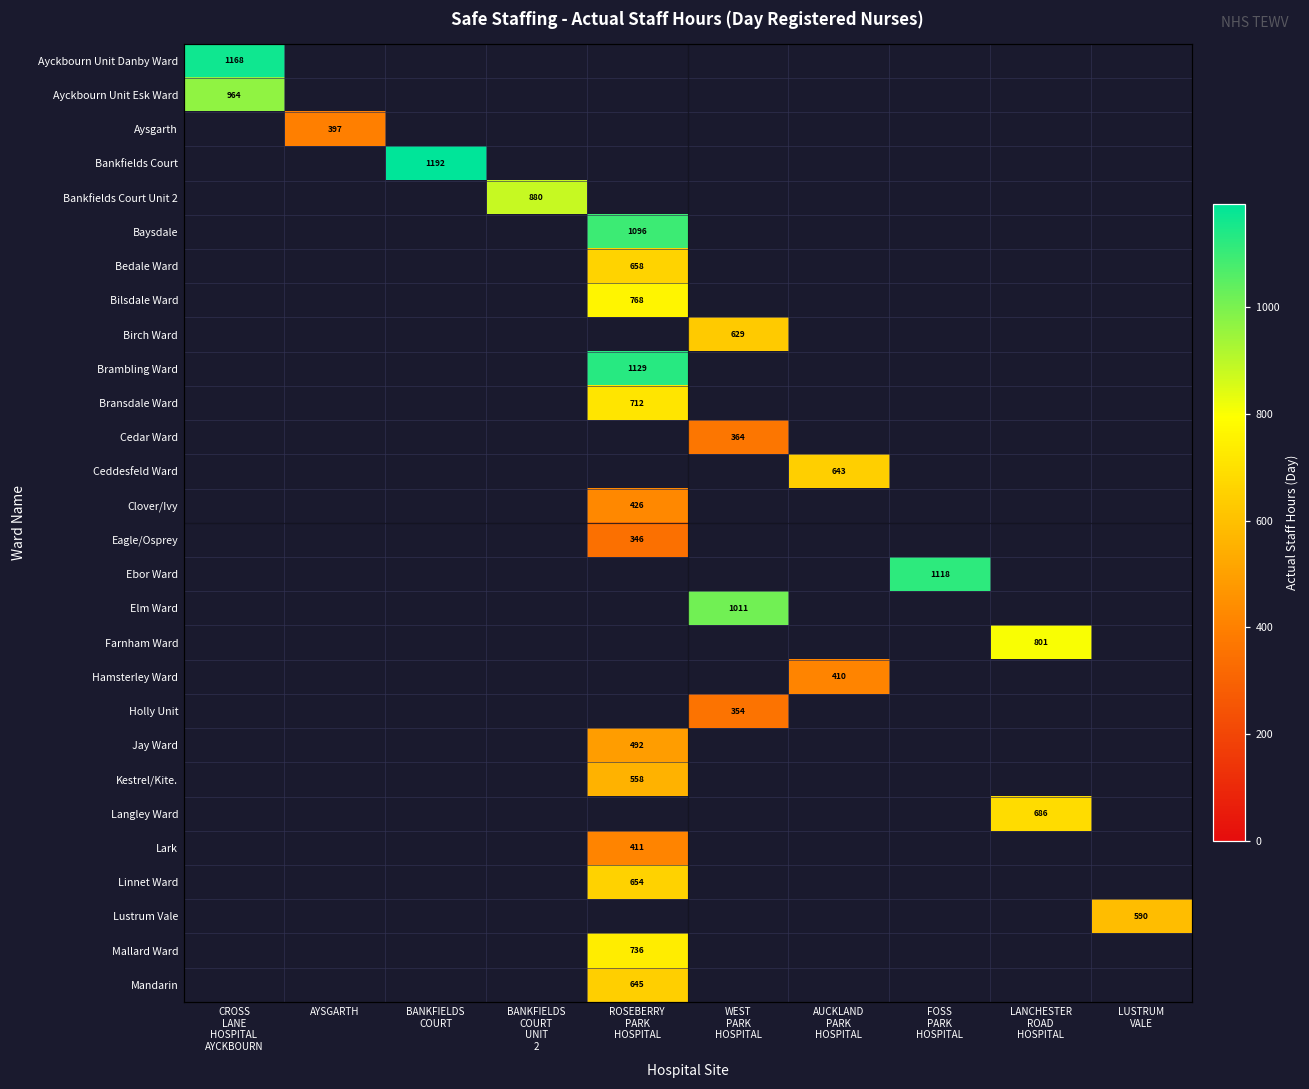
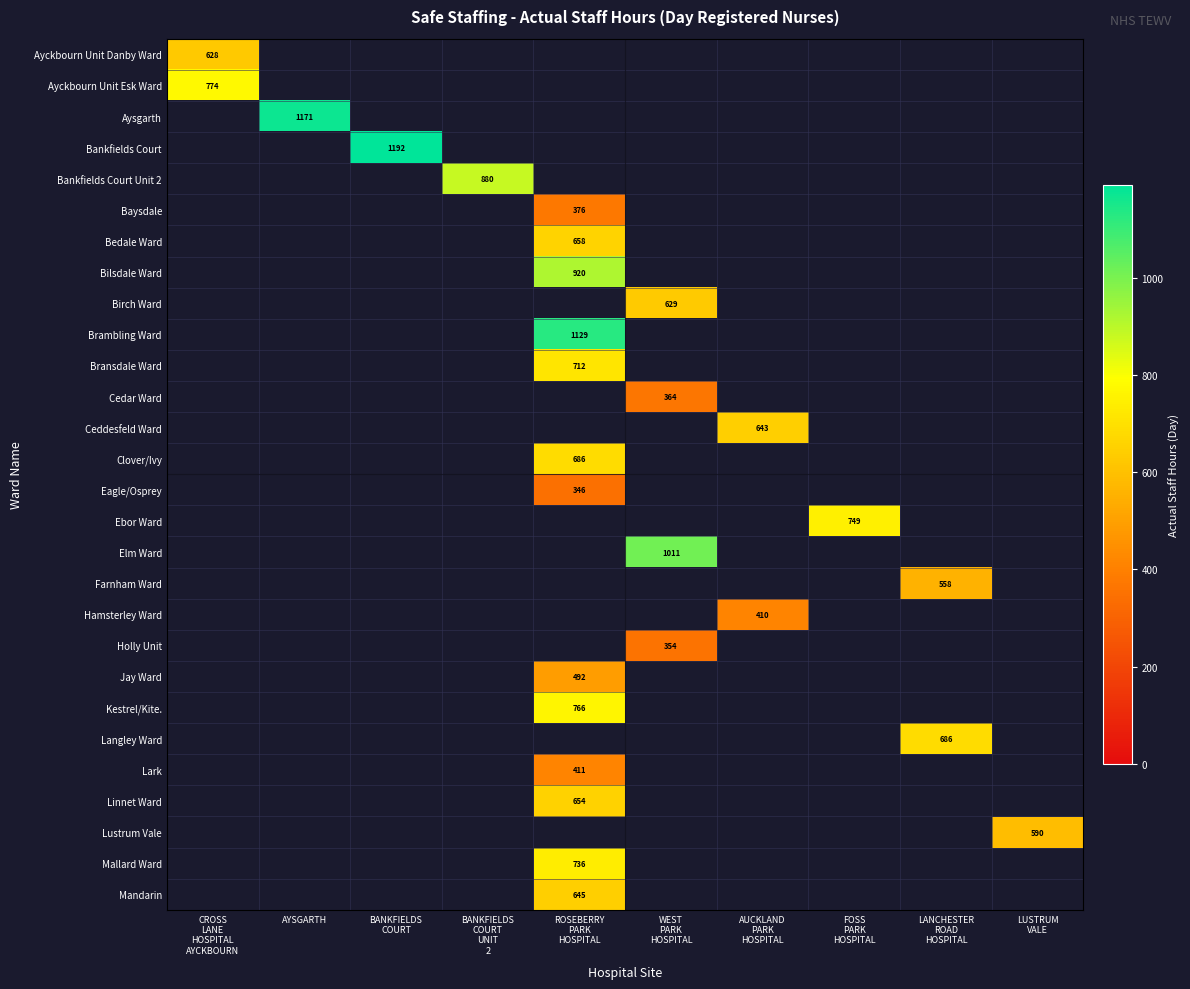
Ayckbourn Unit Danby Ward, CROSS LANE HOSPITAL AYCKBOURN: 1168 -> 628
Ayckbourn Unit Esk Ward, CROSS LANE HOSPITAL AYCKBOURN: 964 -> 774
Aysgarth, AYSGARTH: 397 -> 1171
Baysdale, ROSEBERRY PARK HOSPITAL: 1096 -> 376
Bilsdale Ward, ROSEBERRY PARK HOSPITAL: 768 -> 920
Clover/Ivy, ROSEBERRY PARK HOSPITAL: 426 -> 686
Ebor Ward, FOSS PARK HOSPITAL: 1118 -> 749
Farnham Ward, LANCHESTER ROAD HOSPITAL: 801 -> 558
Kestrel/Kite., ROSEBERRY PARK HOSPITAL: 558 -> 766
